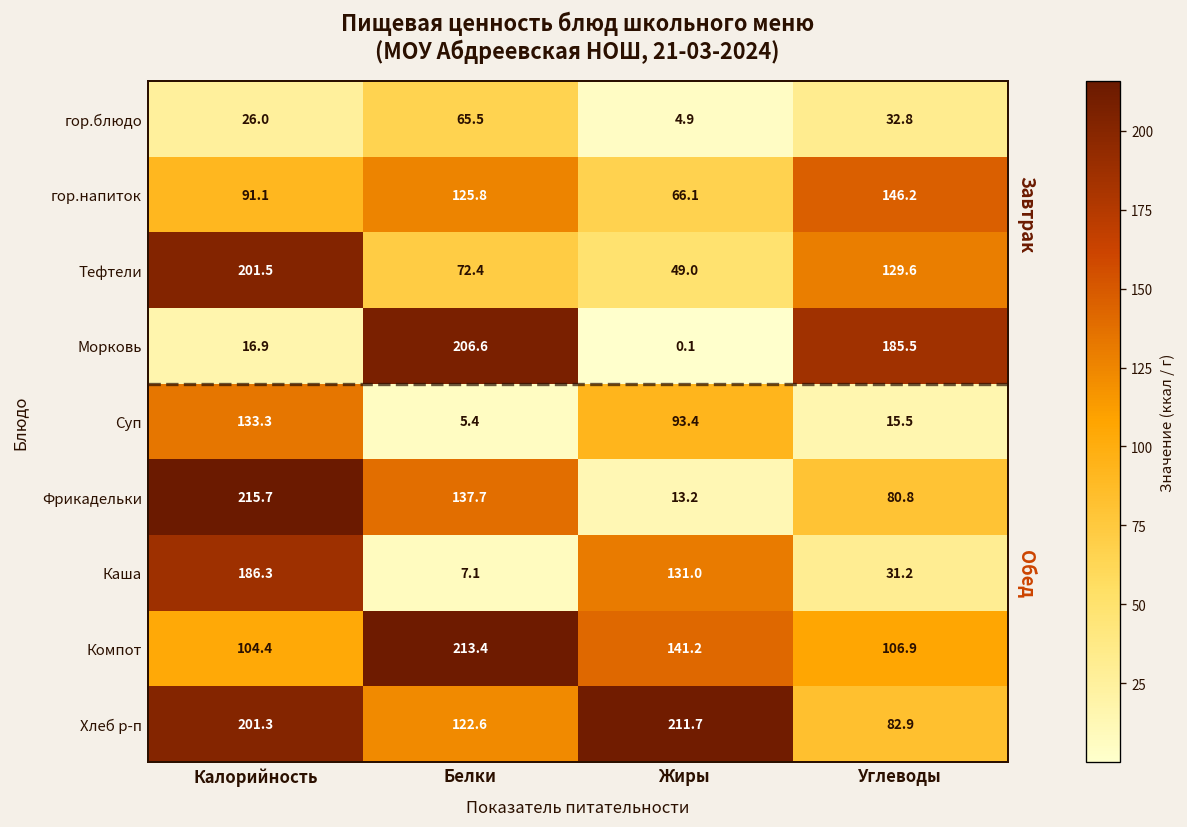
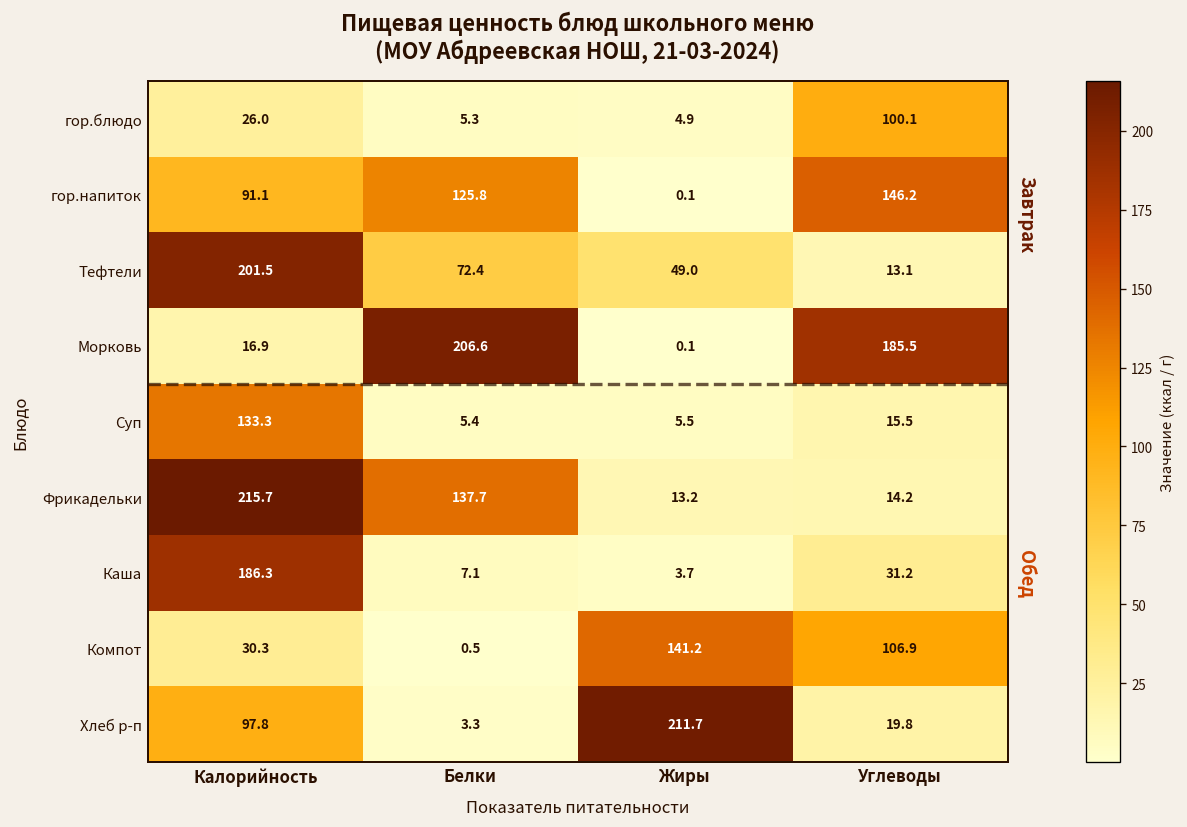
гор.блюдо, Белки: 65.5 -> 5.3
гор.блюдо, Углеводы: 32.8 -> 100.1
гор.напиток, Жиры: 66.1 -> 0.1
Тефтели, Углеводы: 129.6 -> 13.1
Суп, Жиры: 93.4 -> 5.5
Фрикадельки, Углеводы: 80.8 -> 14.2
Каша, Жиры: 131.0 -> 3.7
Компот, Калорийность: 104.4 -> 30.3
Компот, Белки: 213.4 -> 0.5
Хлеб р-п, Калорийность: 201.3 -> 97.8
Хлеб р-п, Белки: 122.6 -> 3.3
Хлеб р-п, Углеводы: 82.9 -> 19.8
